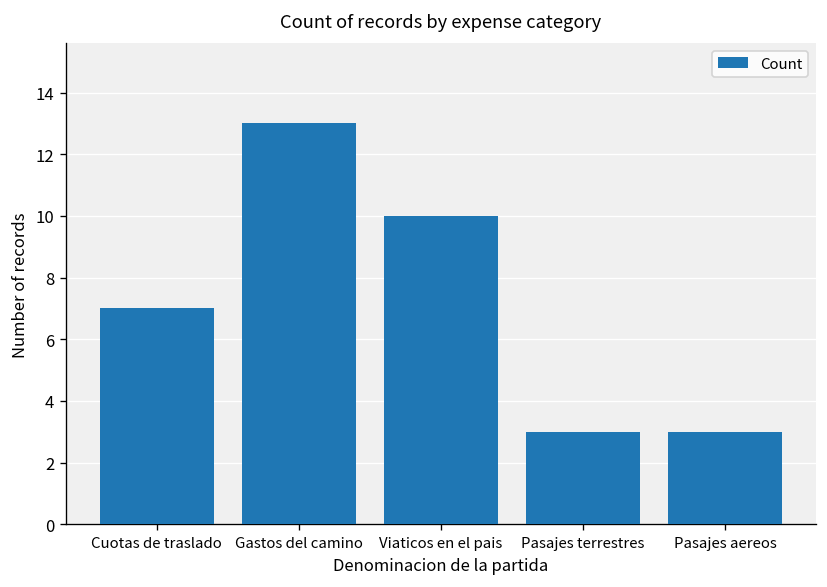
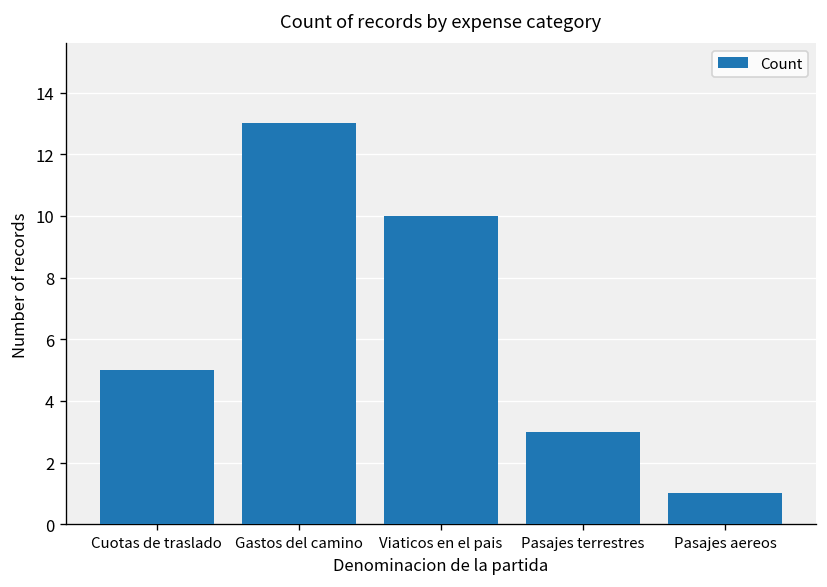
Cuotas de traslado: 7 -> 5
Pasajes aereos: 3 -> 1
